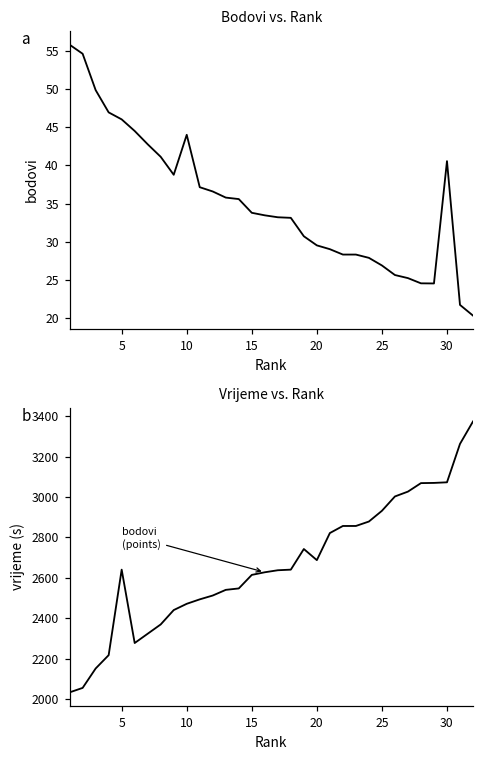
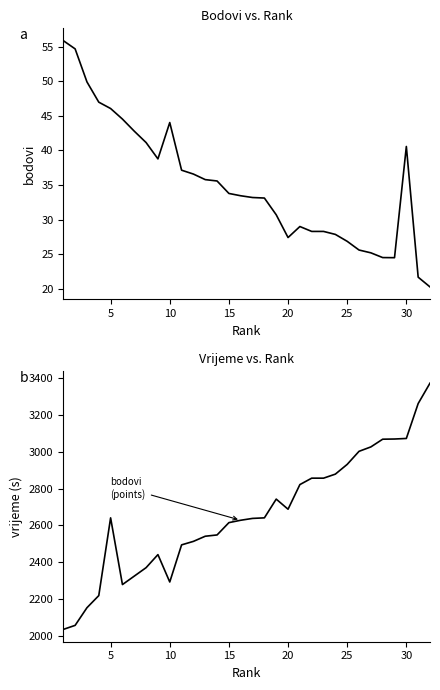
Bodovi vs. Rank, 20: 30 -> 27
Vrijeme vs. Rank, 10: 2470 -> 2290
